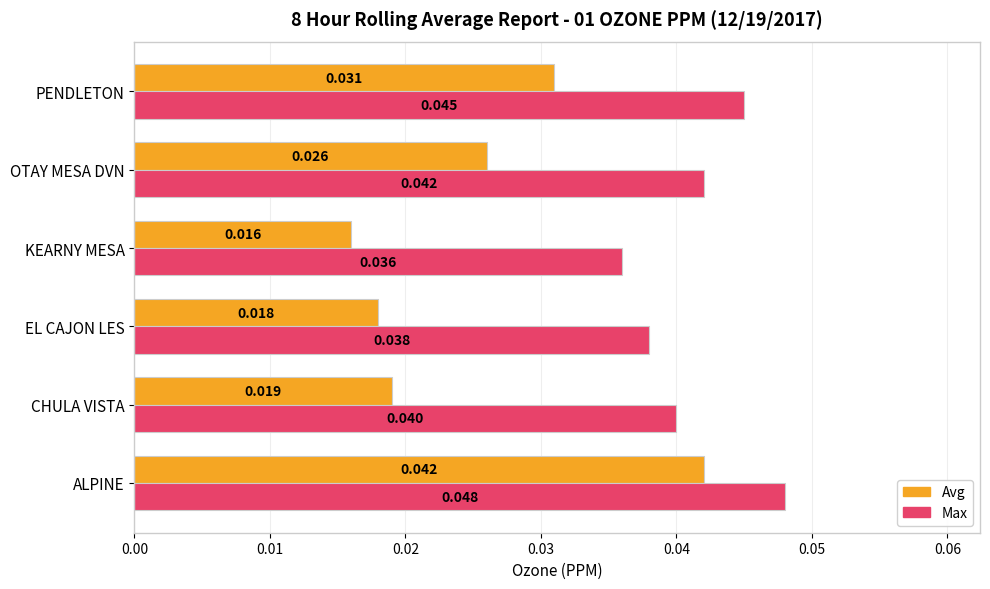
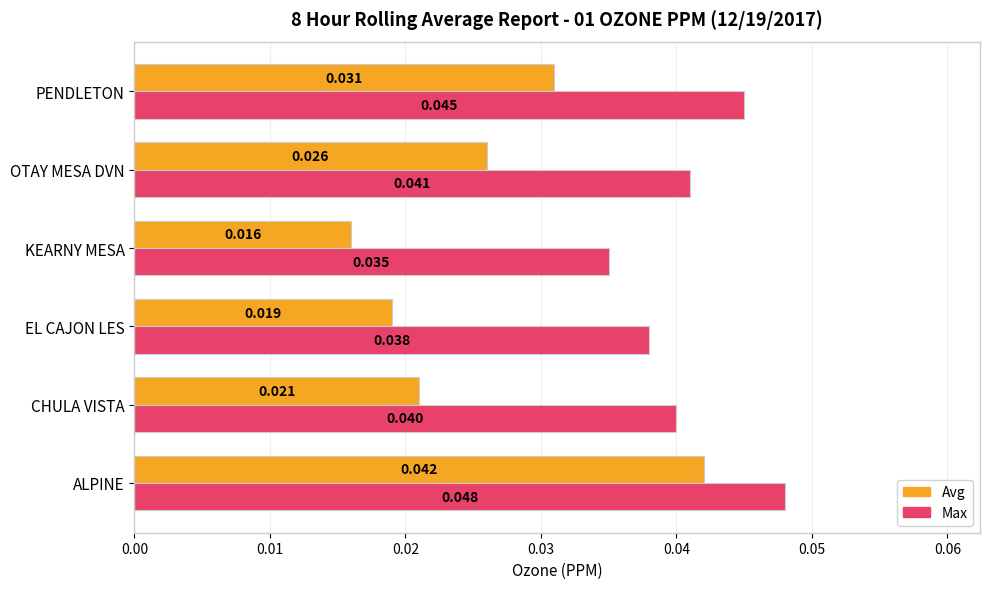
Max, OTAY MESA DVN: 0.042 -> 0.041
Max, KEARNY MESA: 0.036 -> 0.035
Avg, EL CAJON LES: 0.018 -> 0.019
Avg, CHULA VISTA: 0.019 -> 0.021
